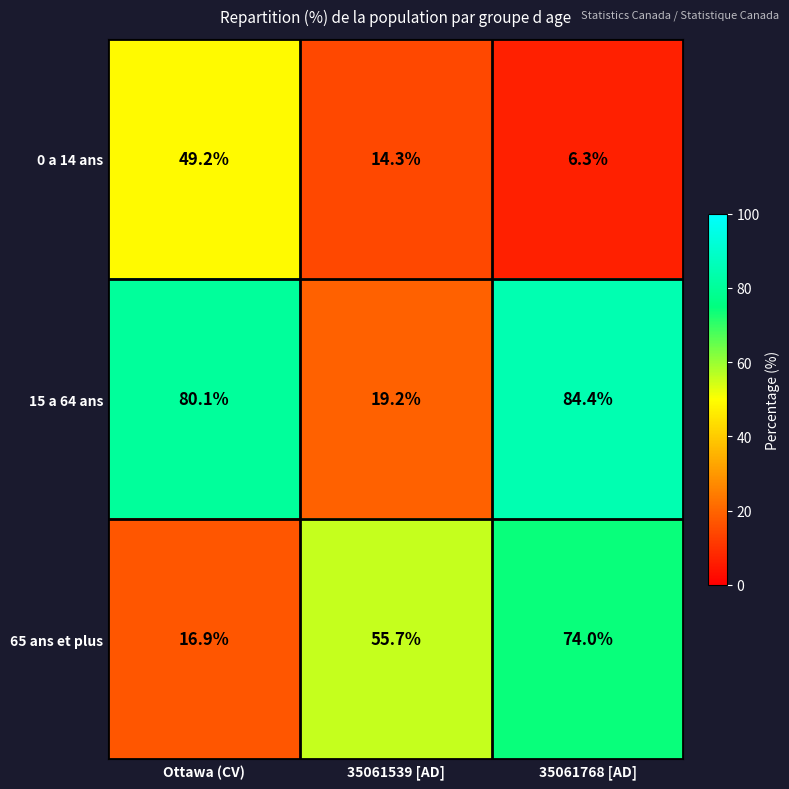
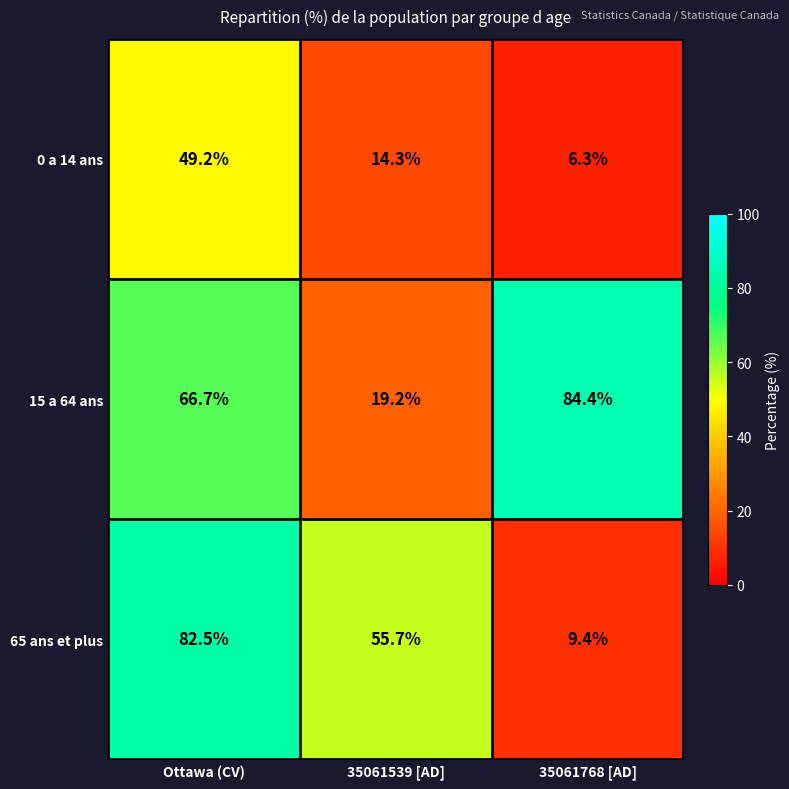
15 a 64 ans, Ottawa (CV): 80.1% -> 66.7%
65 ans et plus, Ottawa (CV): 16.9% -> 82.5%
65 ans et plus, 35061768 [AD]: 74.0% -> 9.4%
